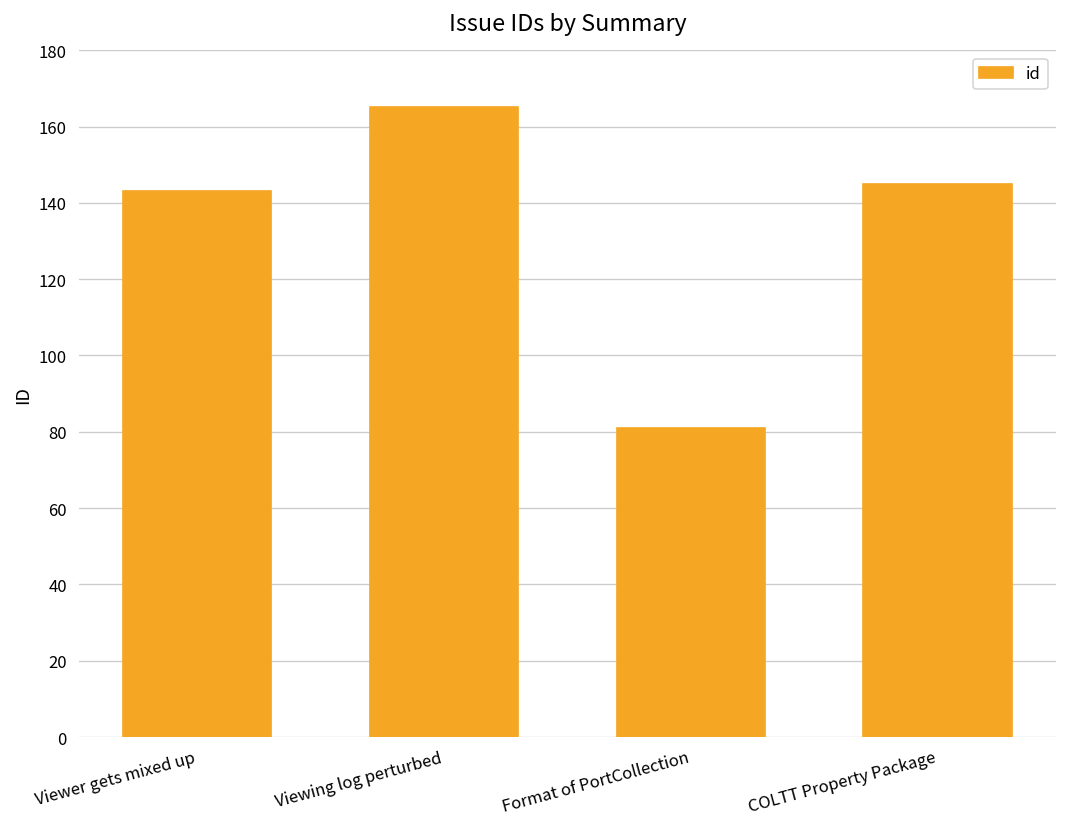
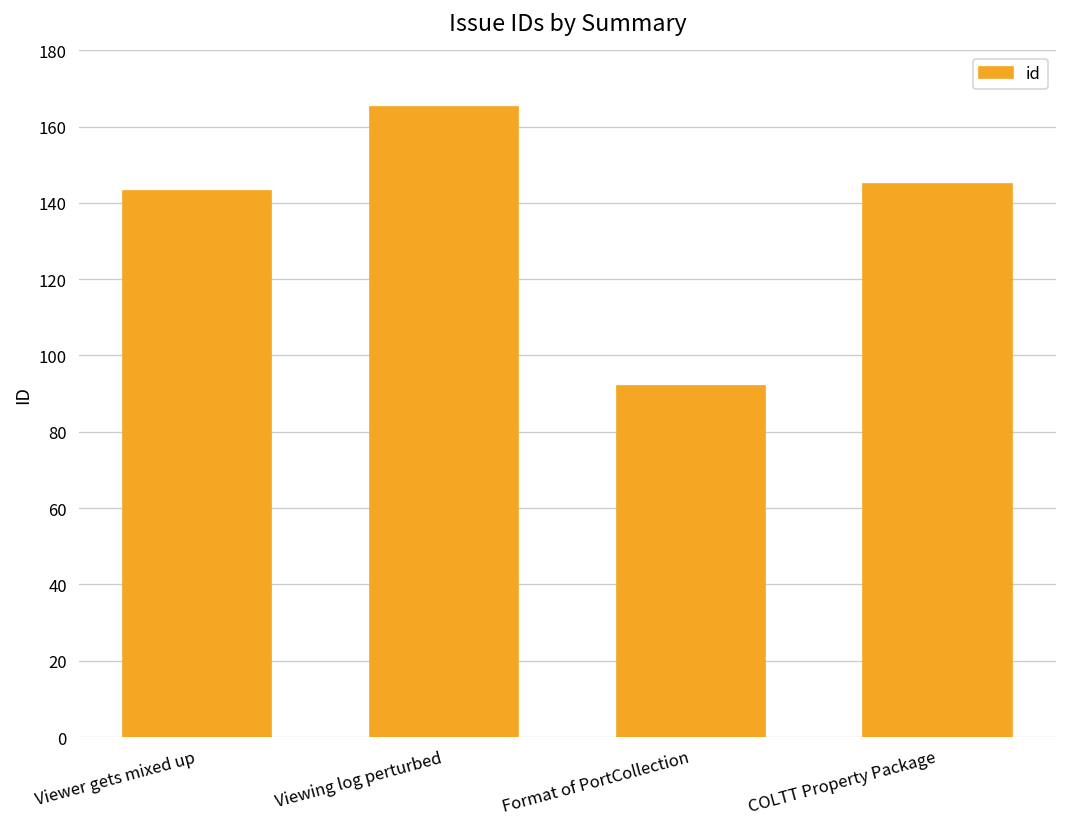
Format of PortCollection: 81 -> 92
